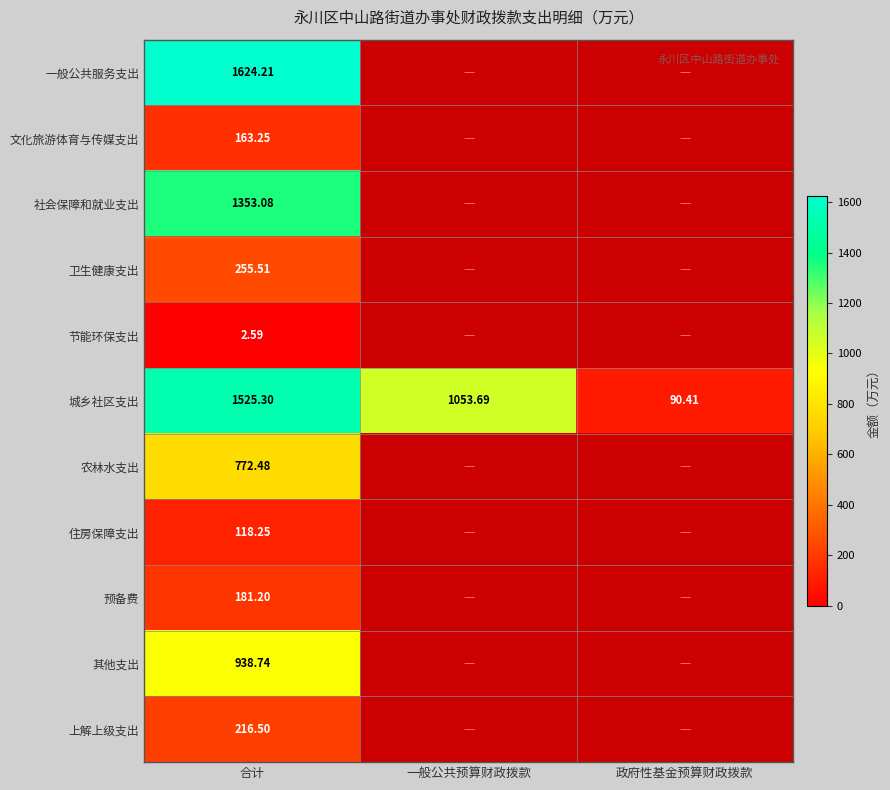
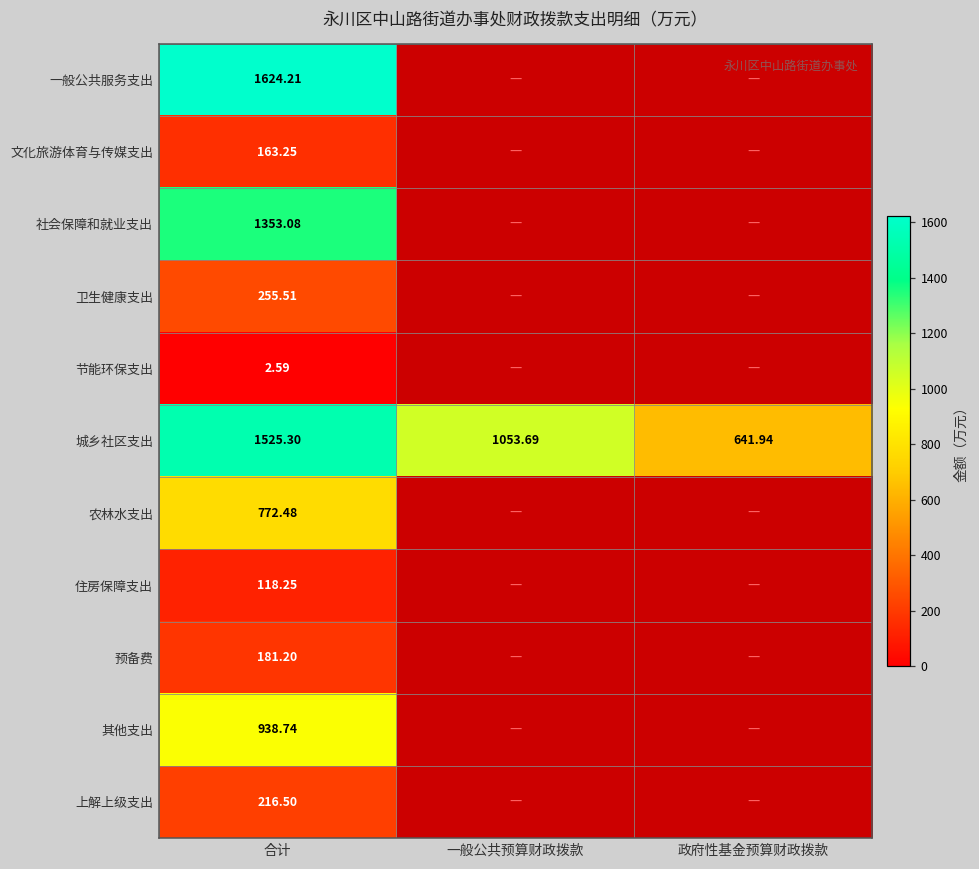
城乡社区支出, 政府性基金预算财政拨款: 90.41 -> 641.94
